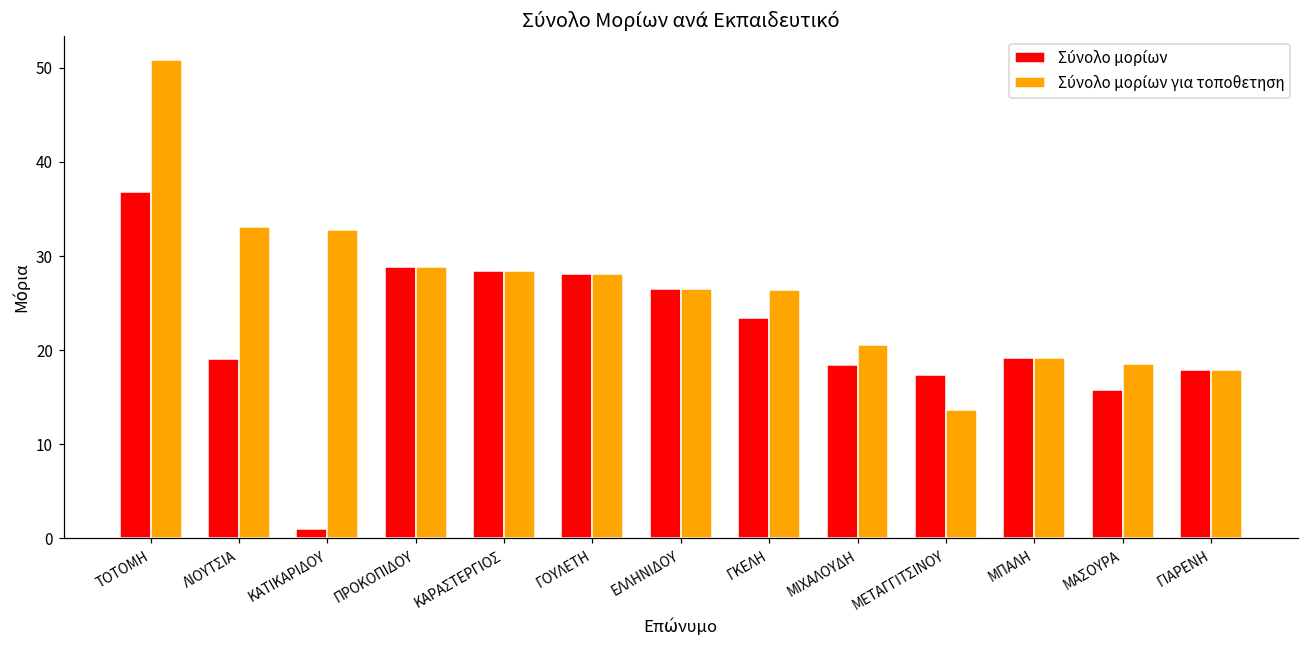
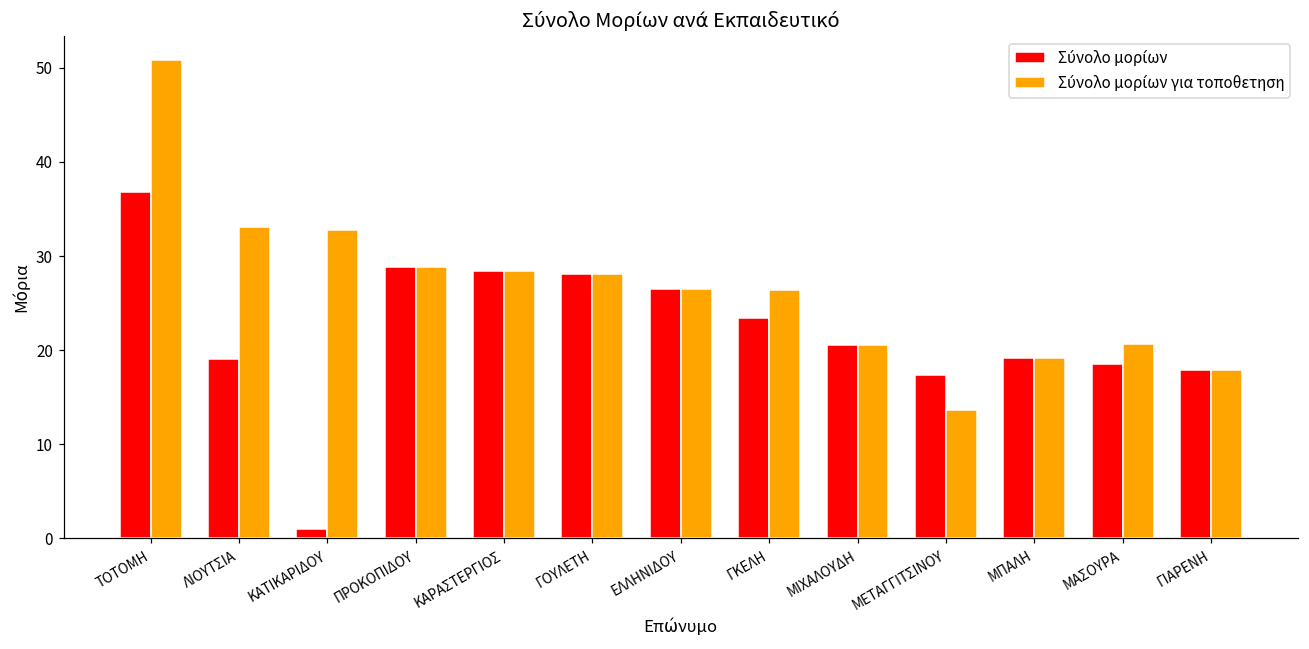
Σύνολο μορίων, ΜΙΧΑΛΟΥΔΗ: 18 -> 21
Σύνολο μορίων, ΜΑΣΟΥΡΑ: 16 -> 19
Σύνολο μορίων για τοποθετηση, ΜΑΣΟΥΡΑ: 19 -> 21
